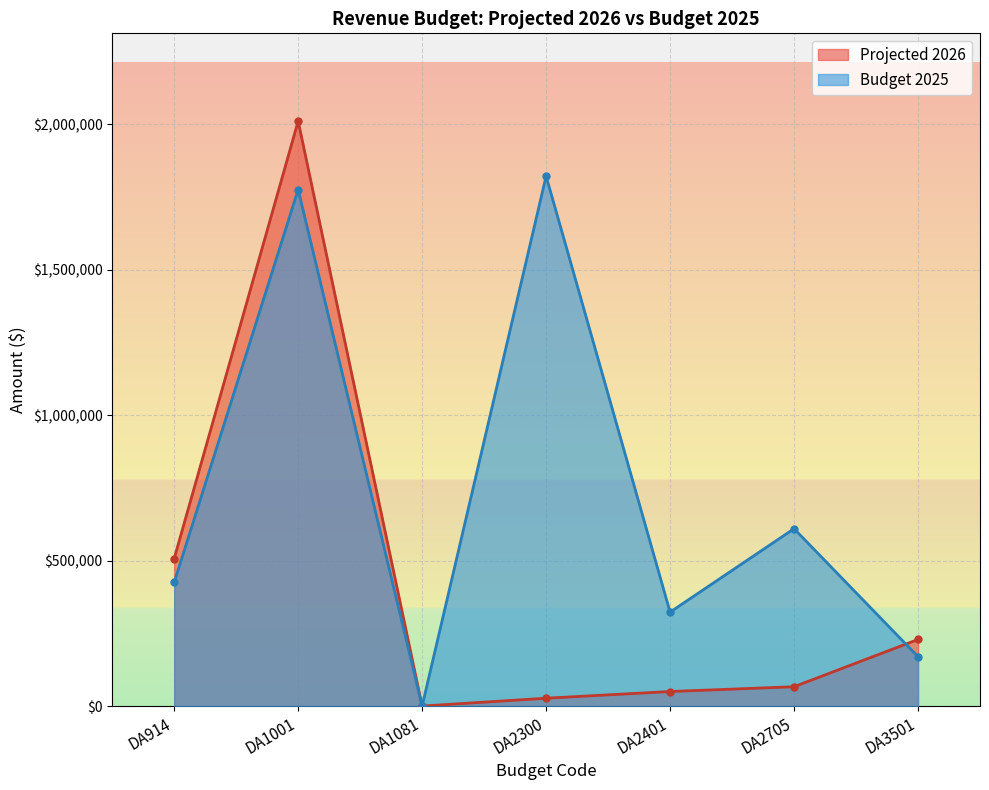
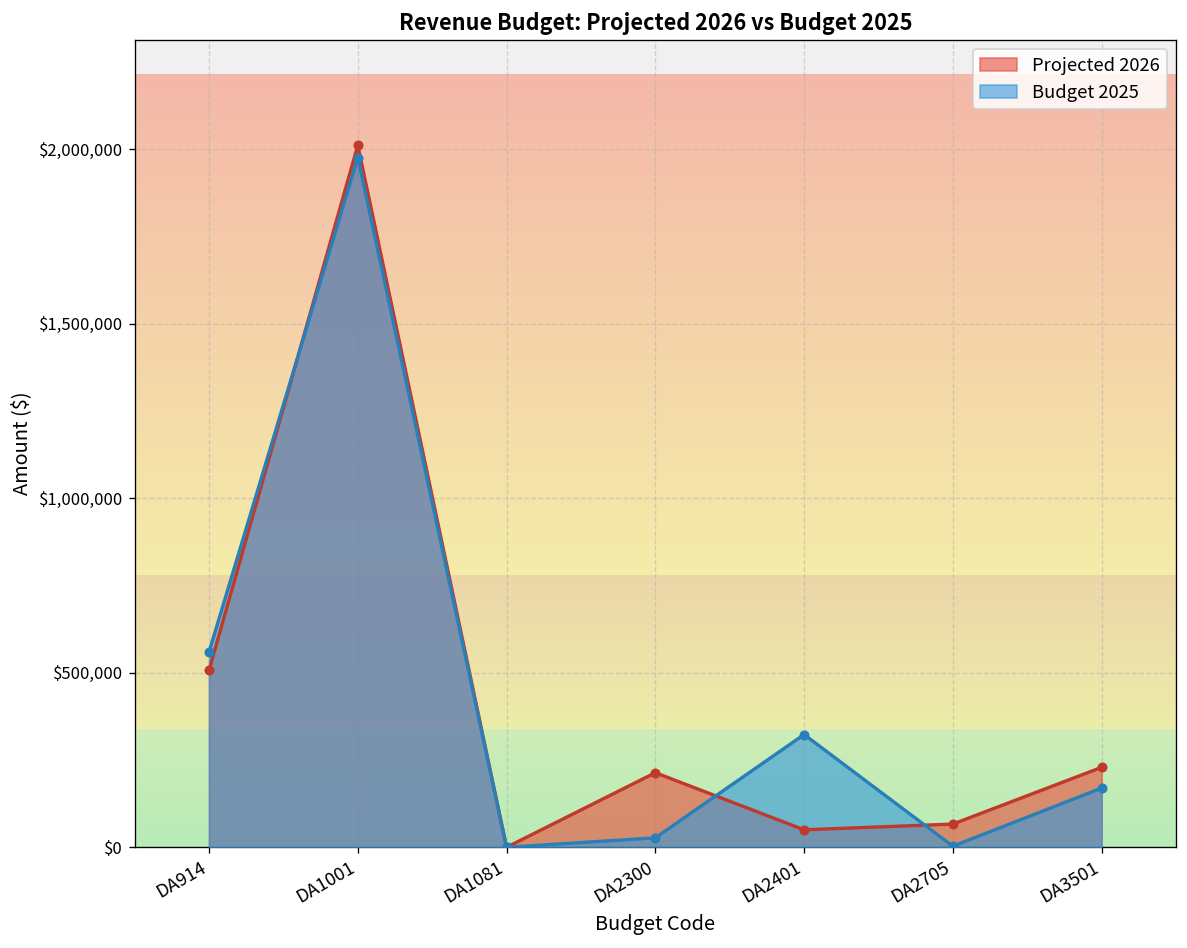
Budget 2025, DA914: $430,000 -> $560,000
Budget 2025, DA1001: $1,780,000 -> $1,980,000
Projected 2026, DA2300: $30,000 -> $210,000
Budget 2025, DA2300: $1,820,000 -> $30,000
Budget 2025, DA2705: $610,000 -> $0
